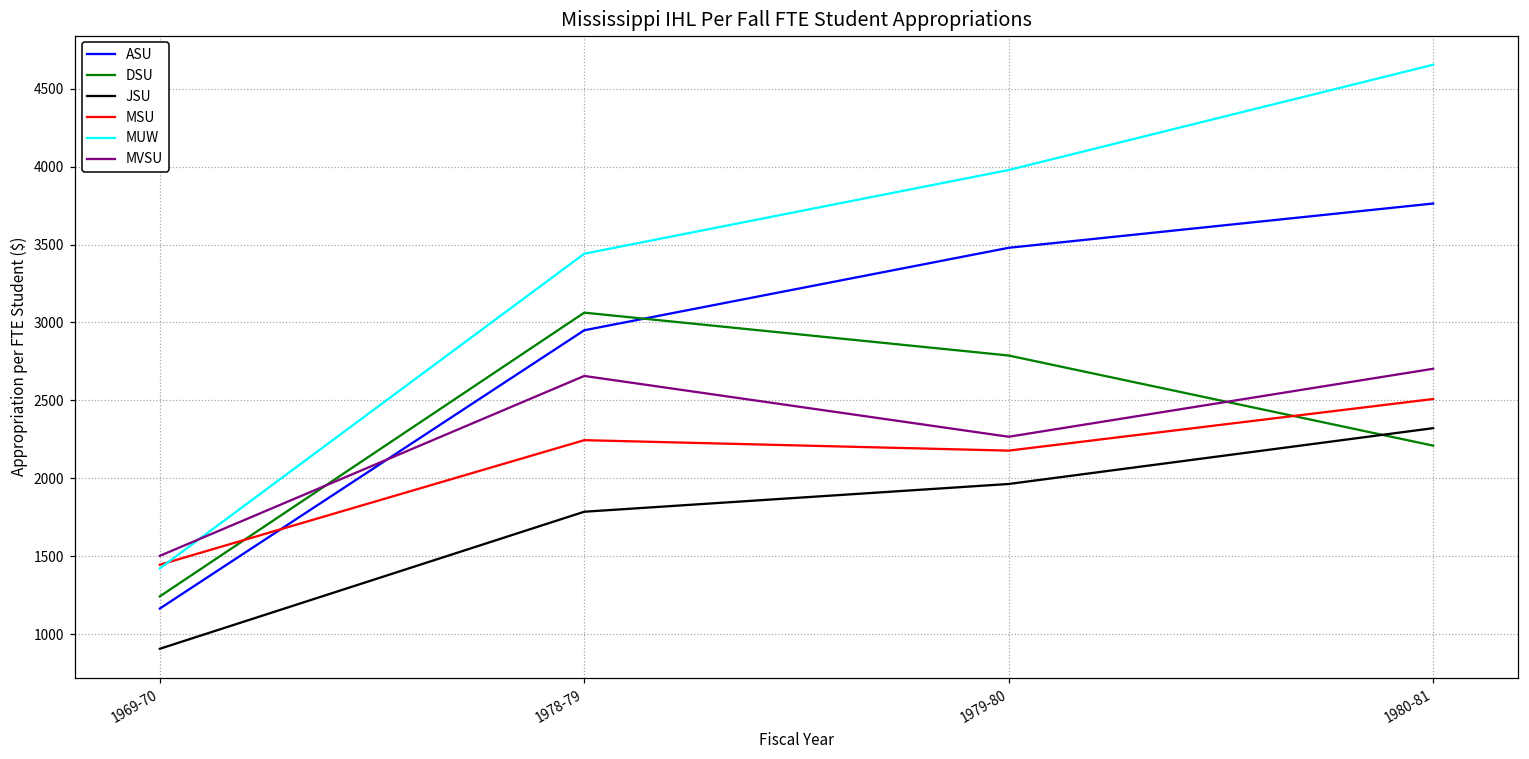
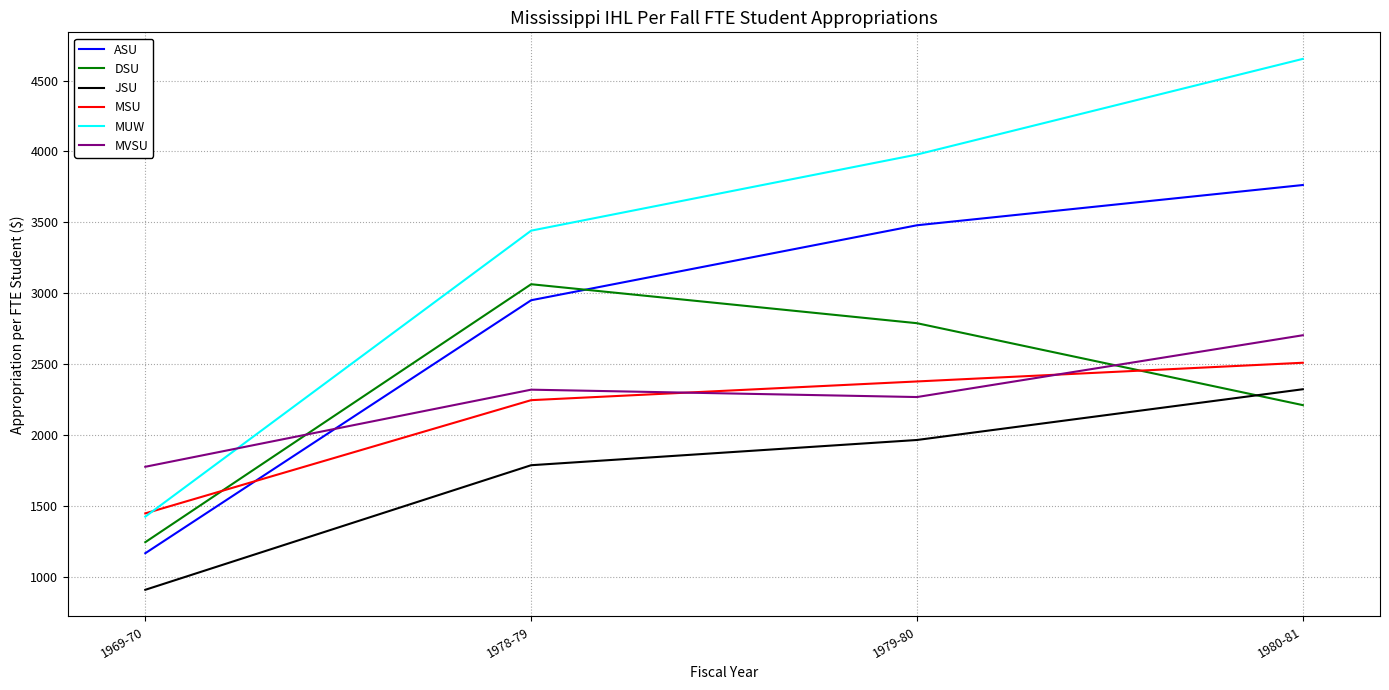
MVSU, 1969-70: 1500 -> 1780
MVSU, 1978-79: 2660 -> 2320
MSU, 1979-80: 2180 -> 2380
